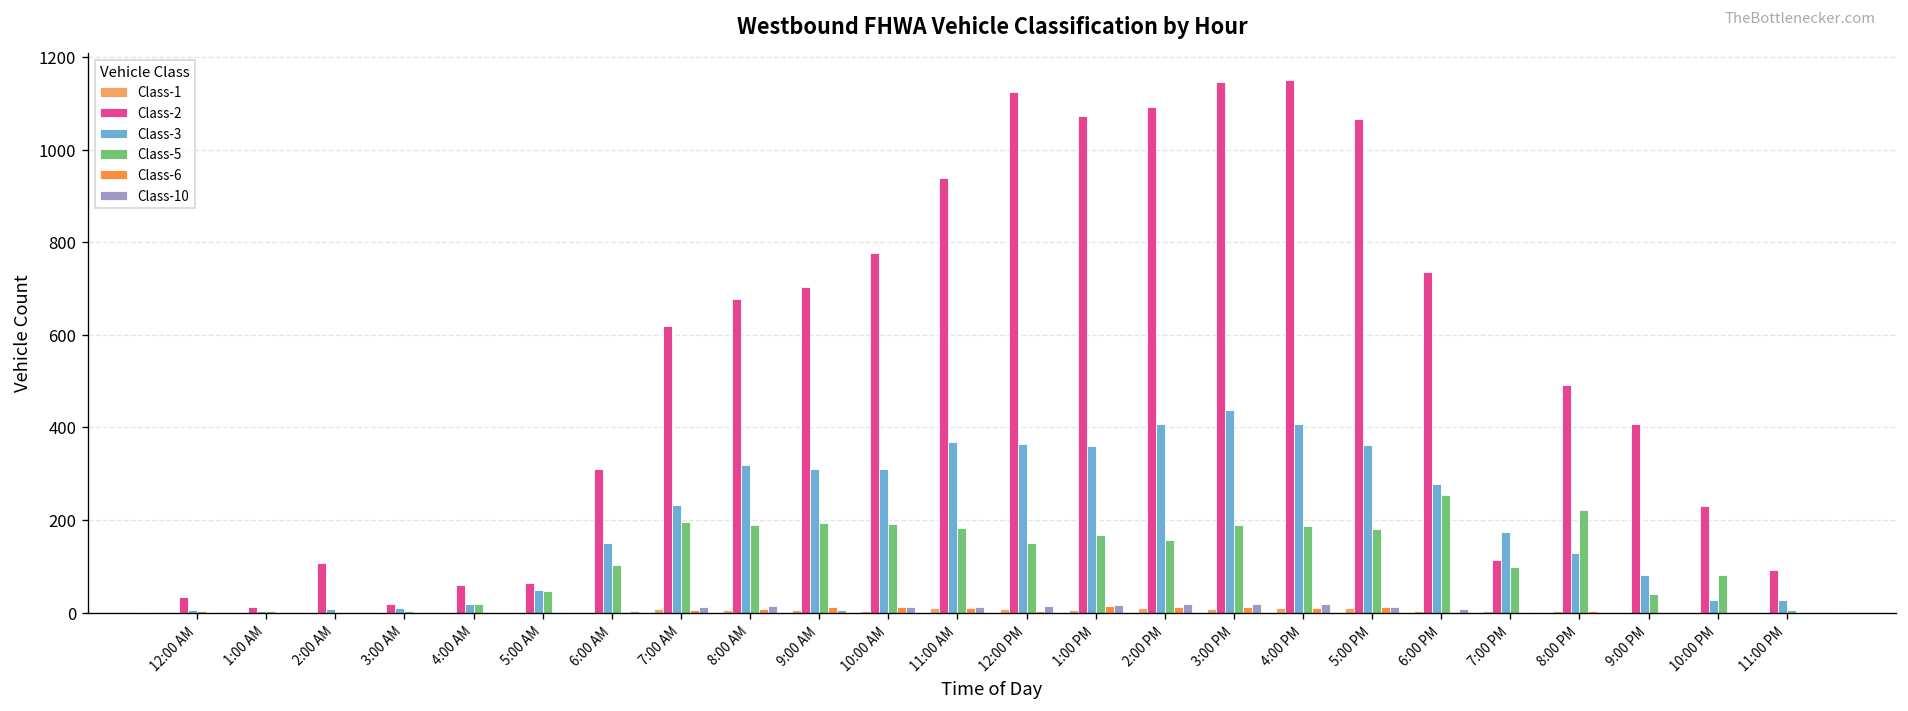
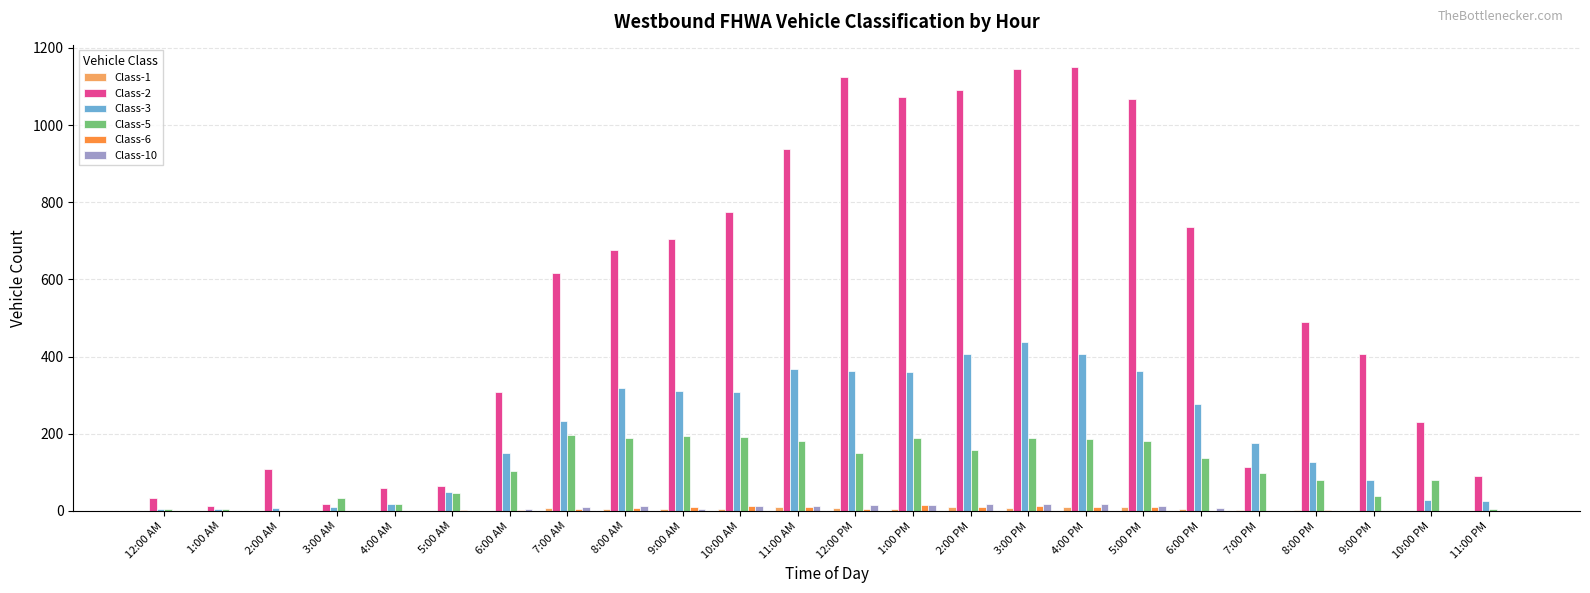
Class-5, 3:00 AM: 0 -> 30
Class-5, 1:00 PM: 170 -> 190
Class-5, 6:00 PM: 250 -> 140
Class-5, 8:00 PM: 220 -> 80
